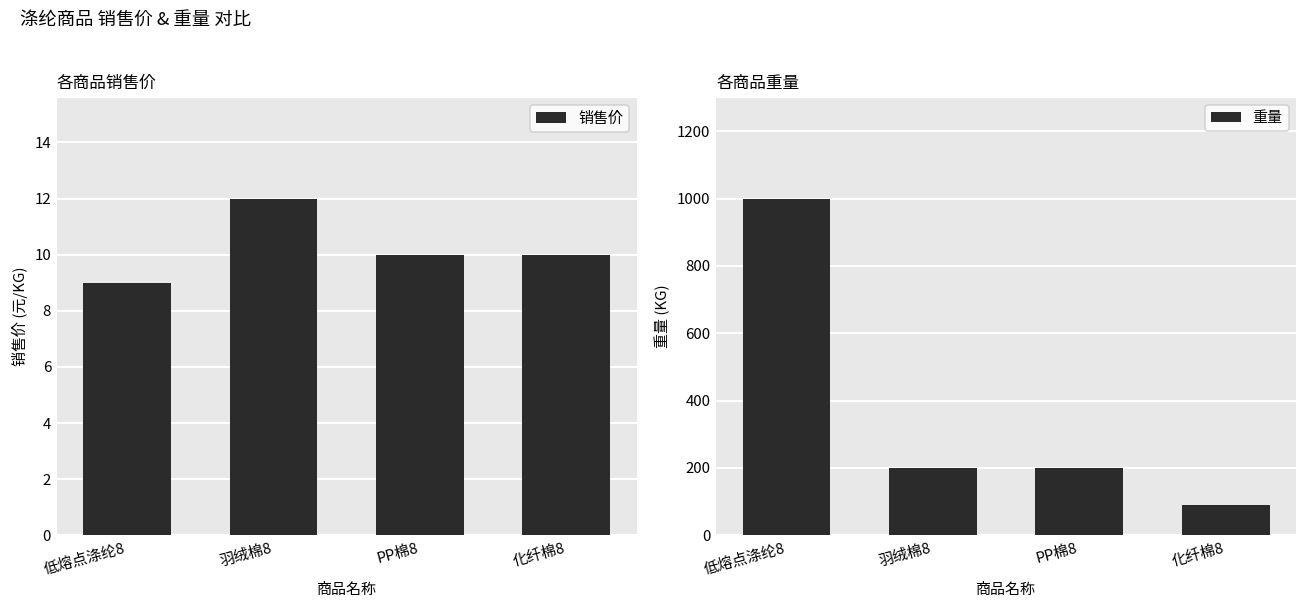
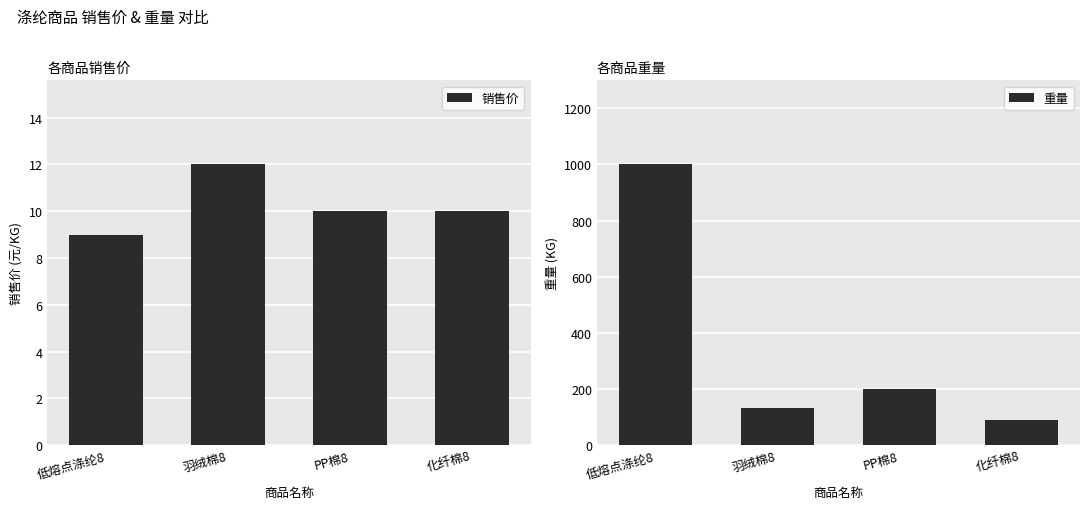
各商品重量, 羽绒棉8: 200 -> 130
